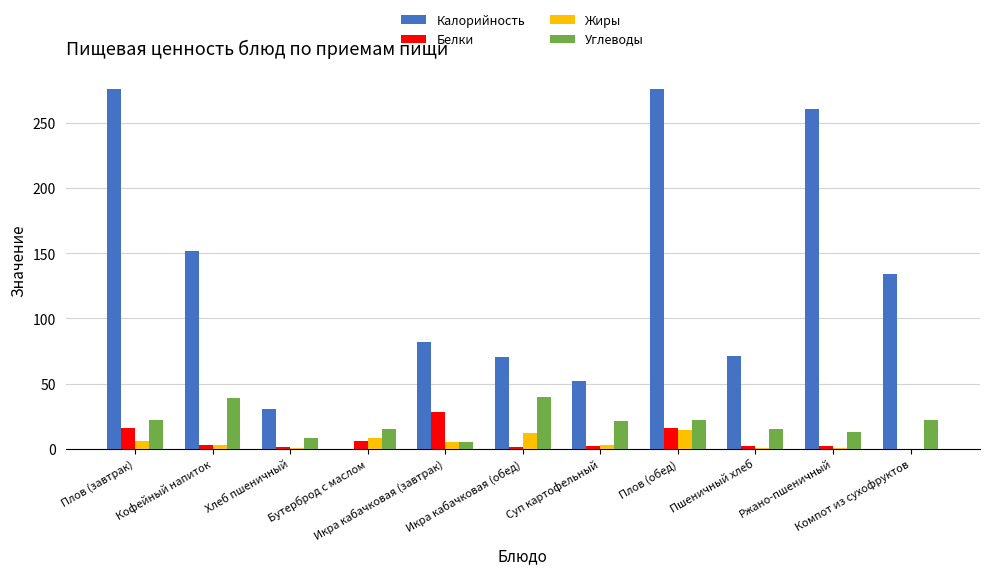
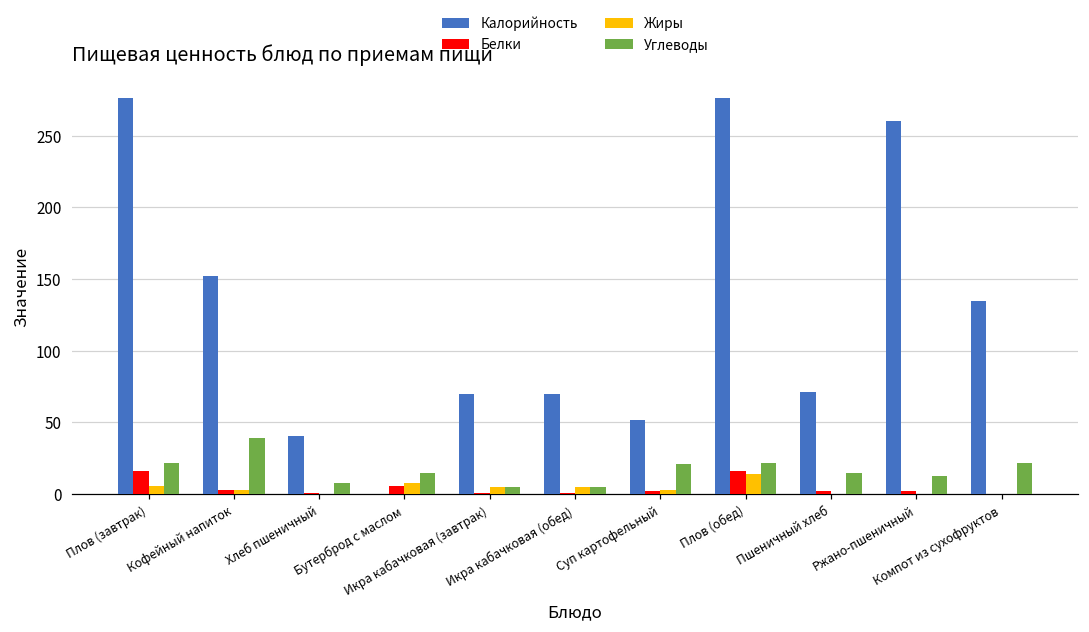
Калорийность, Хлеб пшеничный: 31 -> 41
Калорийность, Икра кабачковая (завтрак): 82 -> 70
Белки, Икра кабачковая (завтрак): 28 -> 1
Жиры, Икра кабачковая (обед): 12 -> 5
Углеводы, Икра кабачковая (обед): 40 -> 5
